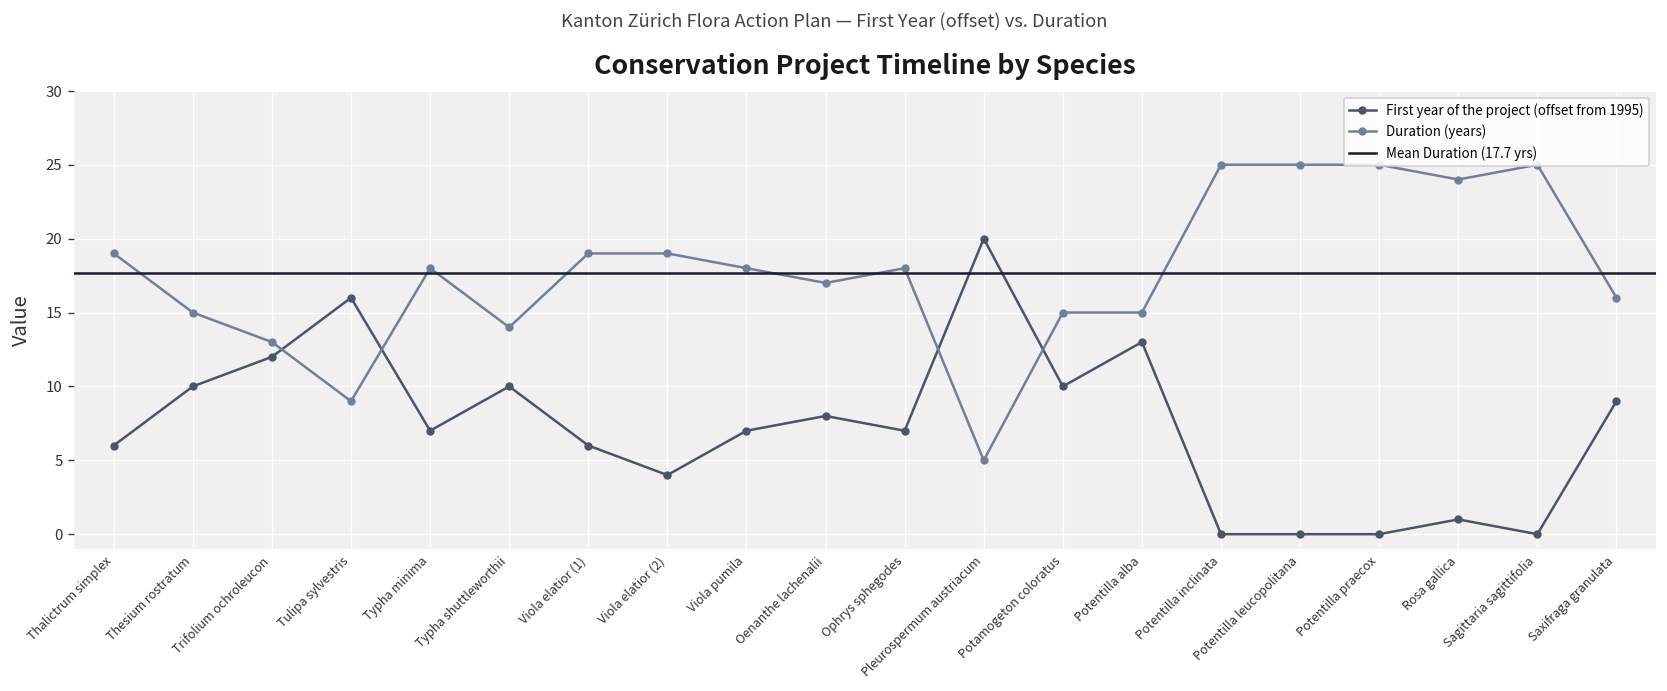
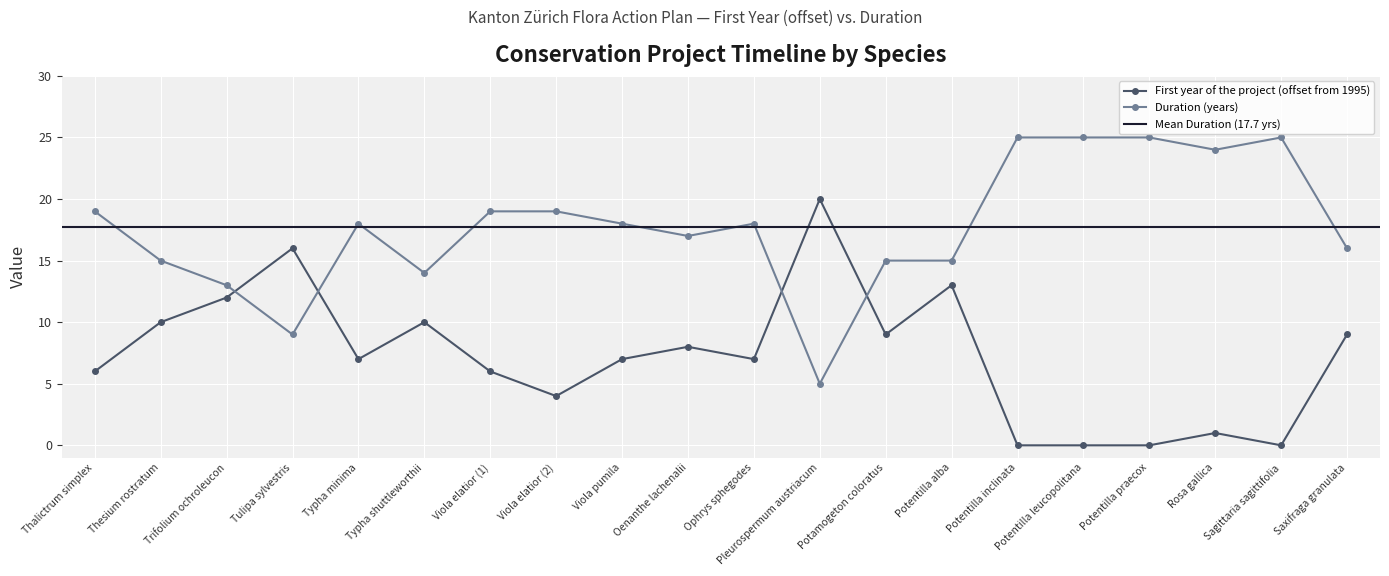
First year of the project (offset from 1995), Potamogeton coloratus: 10.0 -> 9.0
